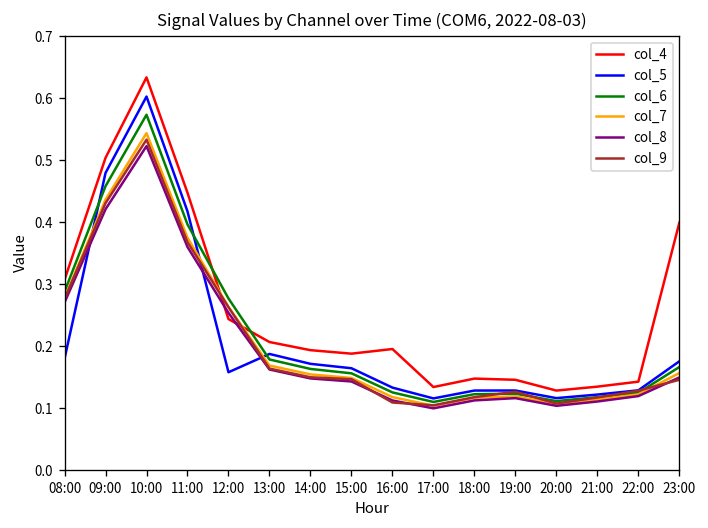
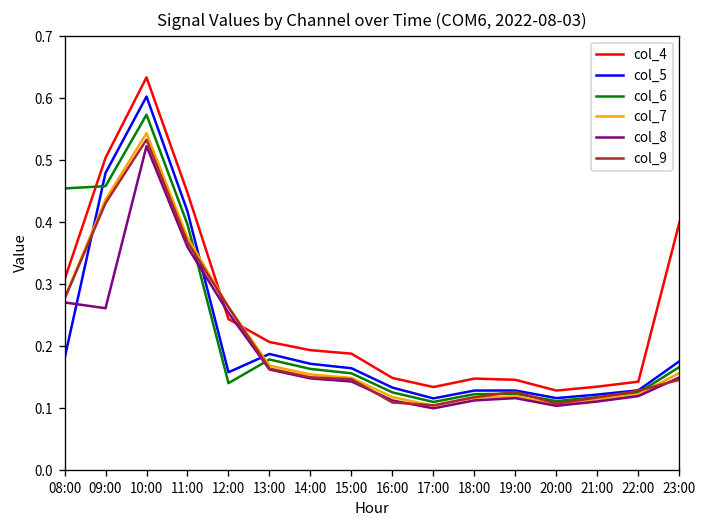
col_6, 08:00: 0.29 -> 0.45
col_8, 09:00: 0.42 -> 0.26
col_6, 12:00: 0.28 -> 0.14
col_4, 16:00: 0.20 -> 0.15
